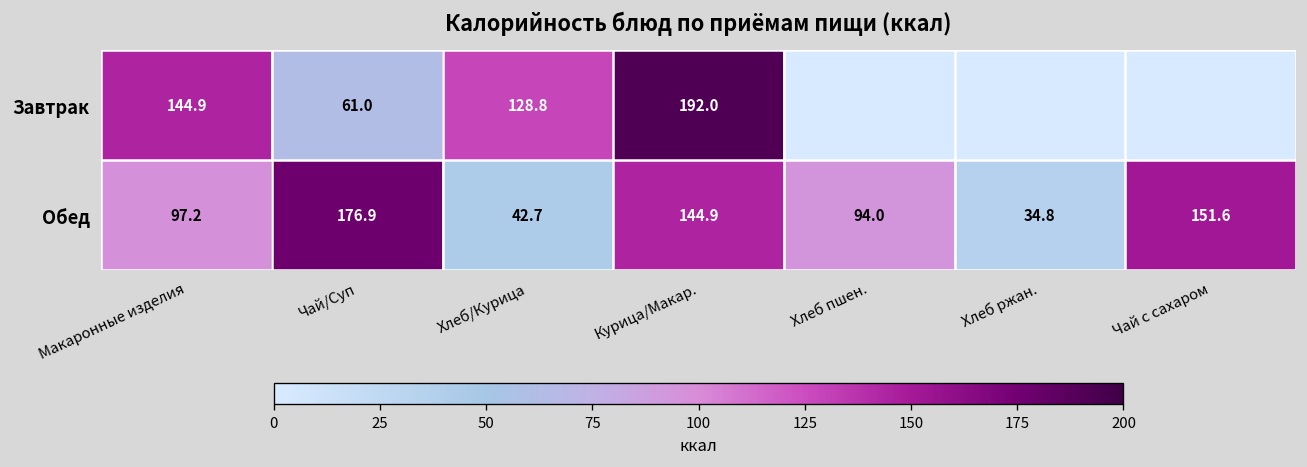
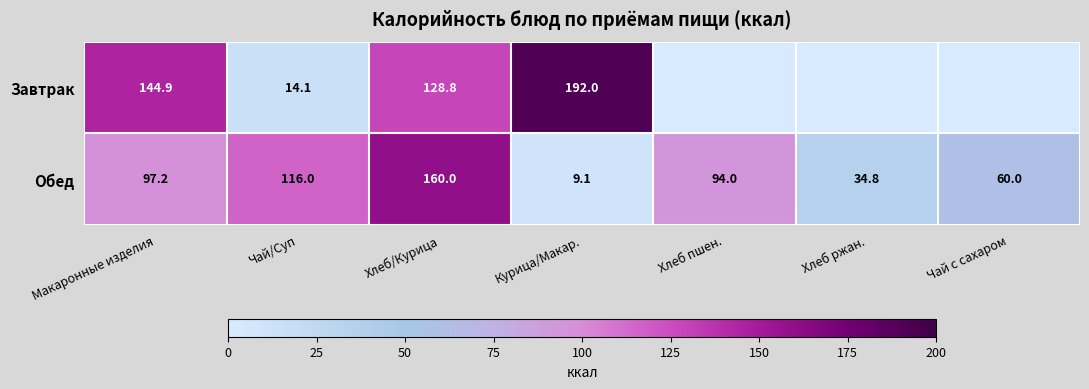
Завтрак, Чай/Суп: 61.0 -> 14.1
Обед, Чай/Суп: 176.9 -> 116.0
Обед, Хлеб/Курица: 42.7 -> 160.0
Обед, Курица/Макар.: 144.9 -> 9.1
Обед, Чай с сахаром: 151.6 -> 60.0
